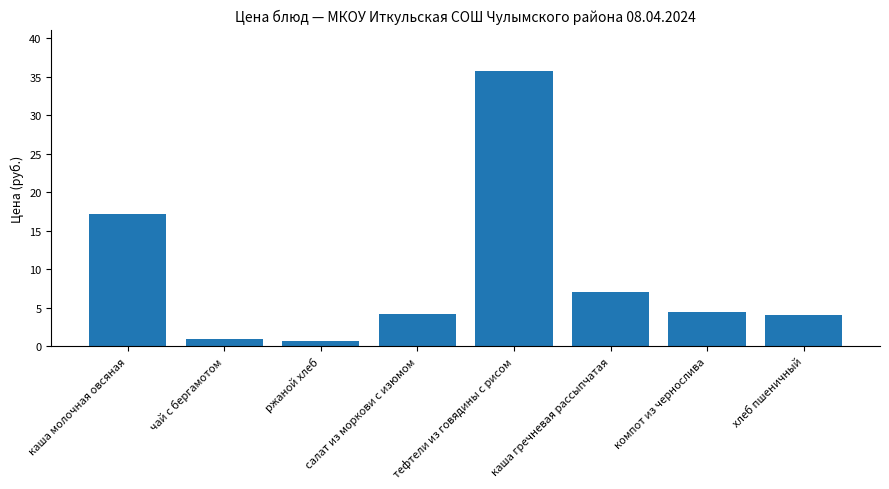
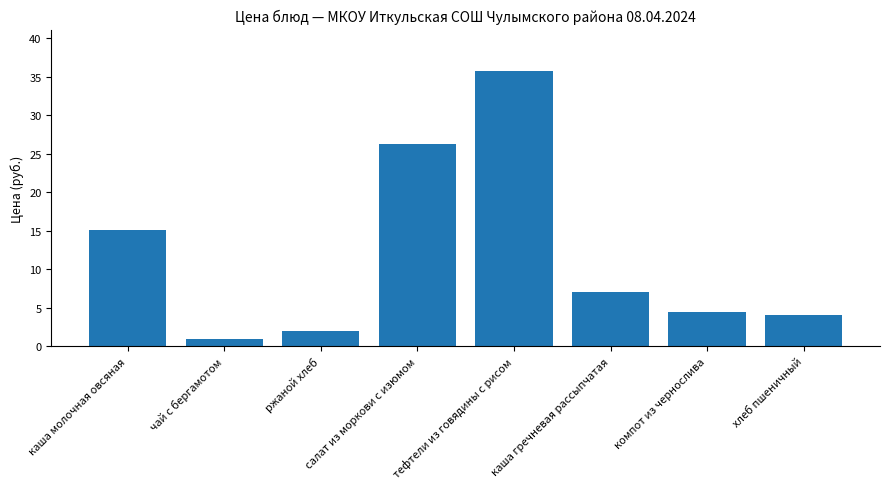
каша молочная овсяная: 17 -> 15
ржаной хлеб: 1 -> 2
салат из моркови с изюмом: 4 -> 26
